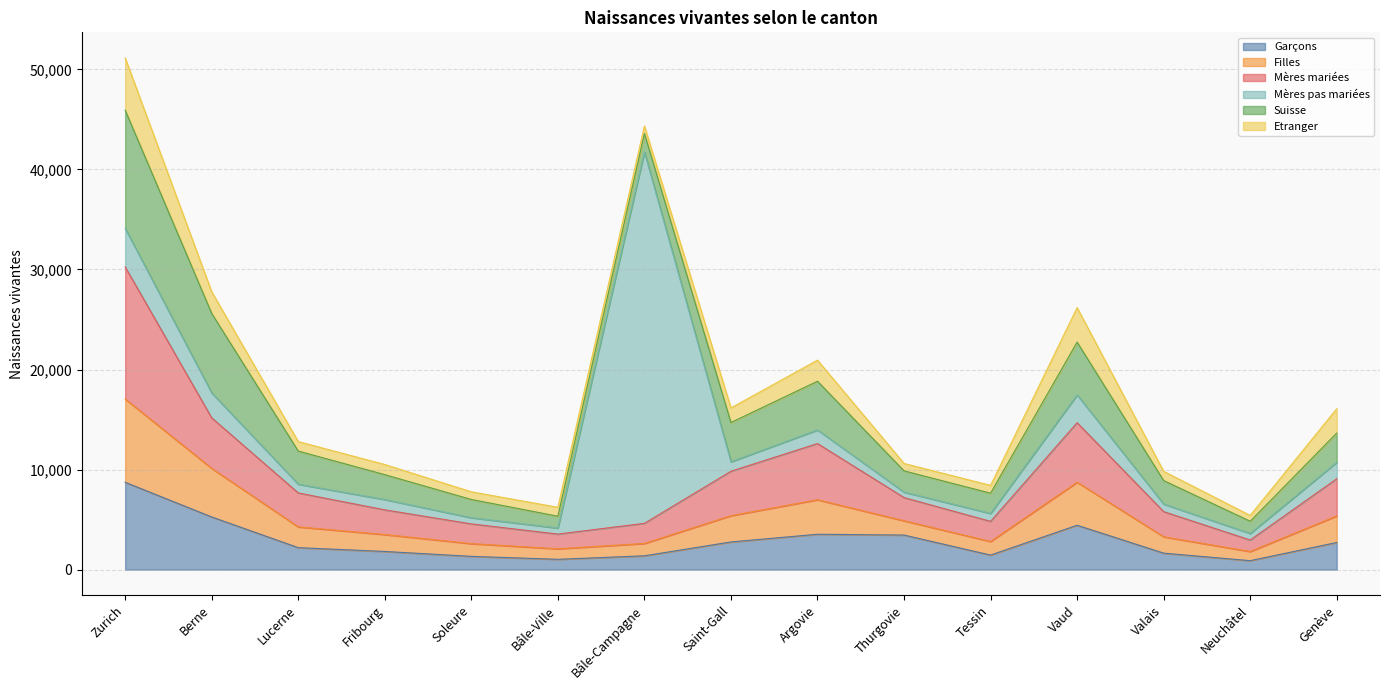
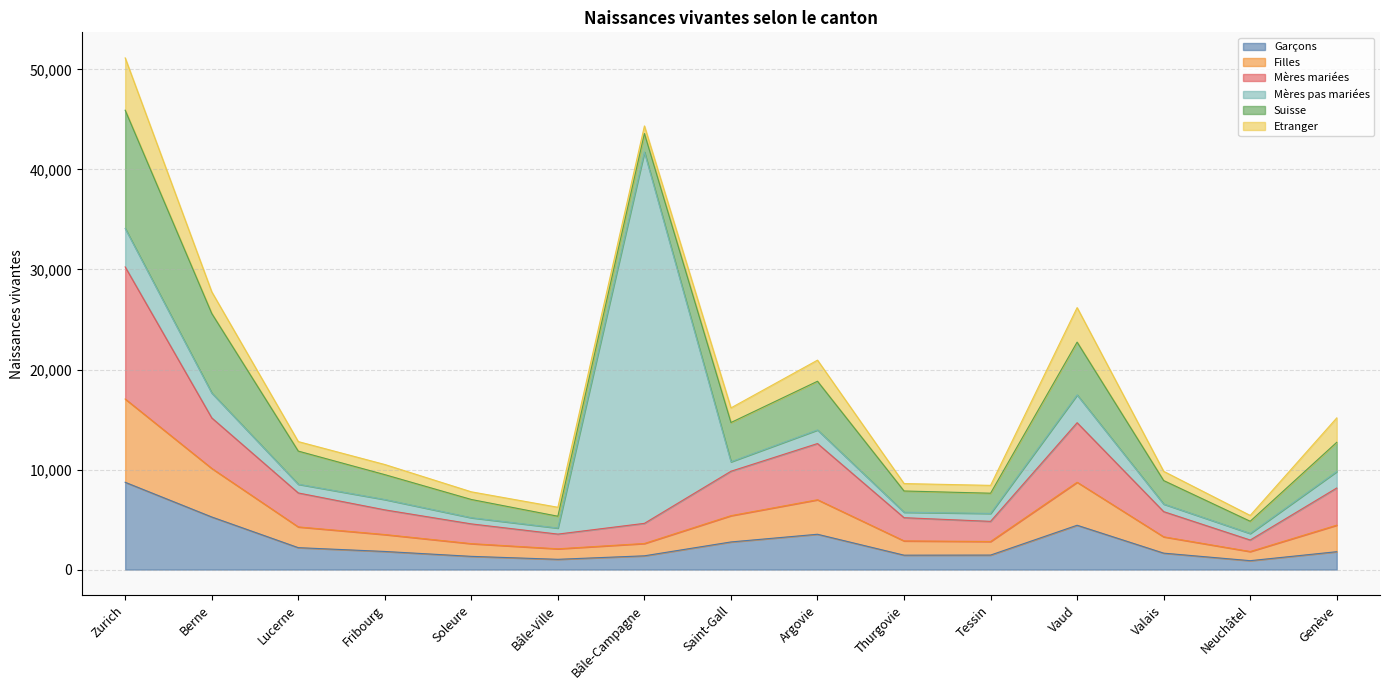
Garçons, Thurgovie: 3,400 -> 1,400
Garçons, Genève: 2,700 -> 1,800
